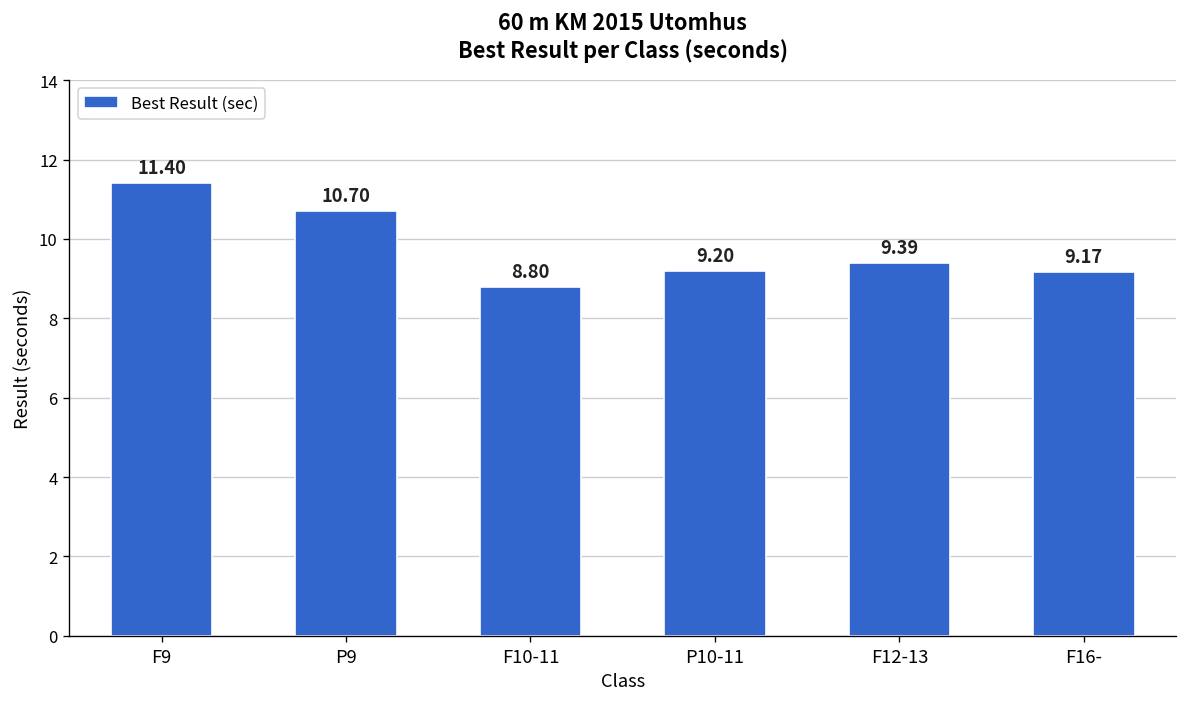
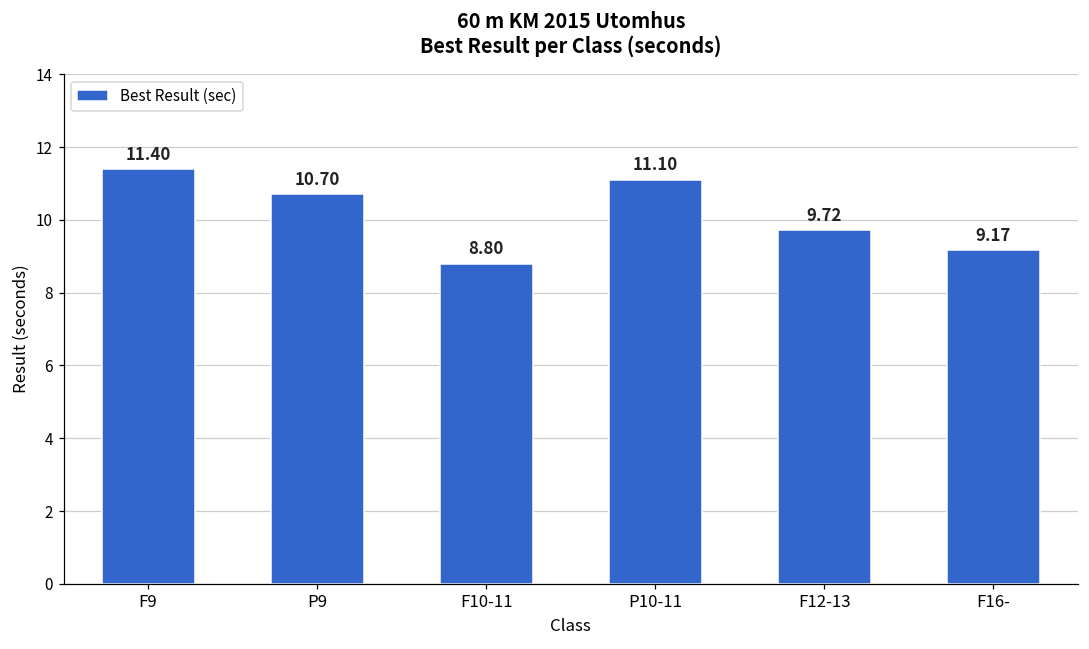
P10-11: 9.20 -> 11.10
F12-13: 9.39 -> 9.72
